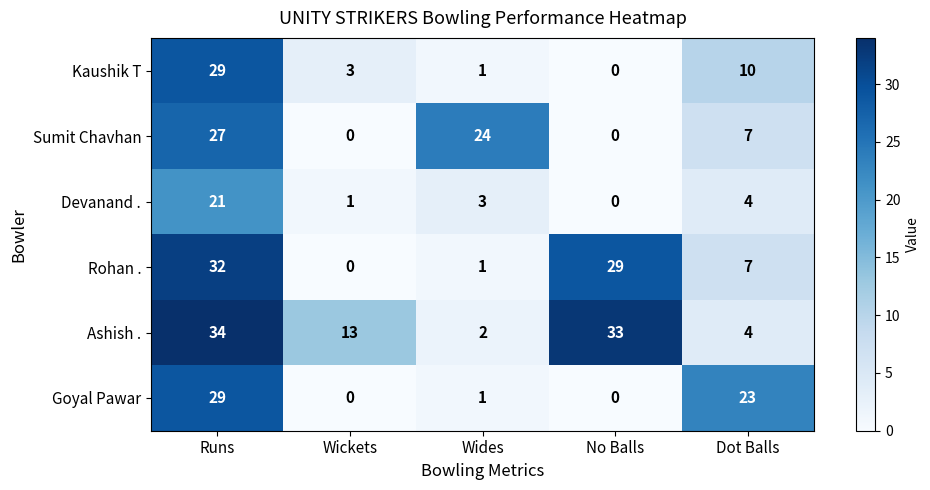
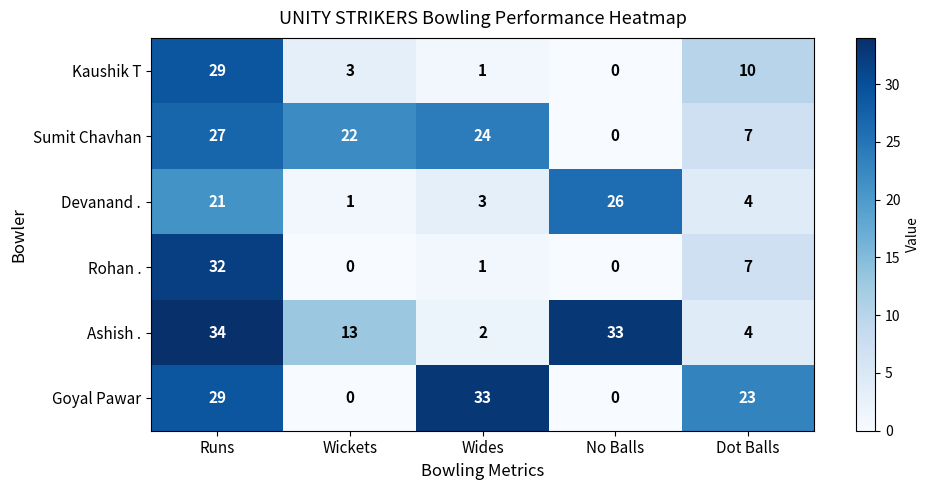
Sumit Chavhan, Wickets: 0 -> 22
Devanand ., No Balls: 0 -> 26
Rohan ., No Balls: 29 -> 0
Goyal Pawar, Wides: 1 -> 33
